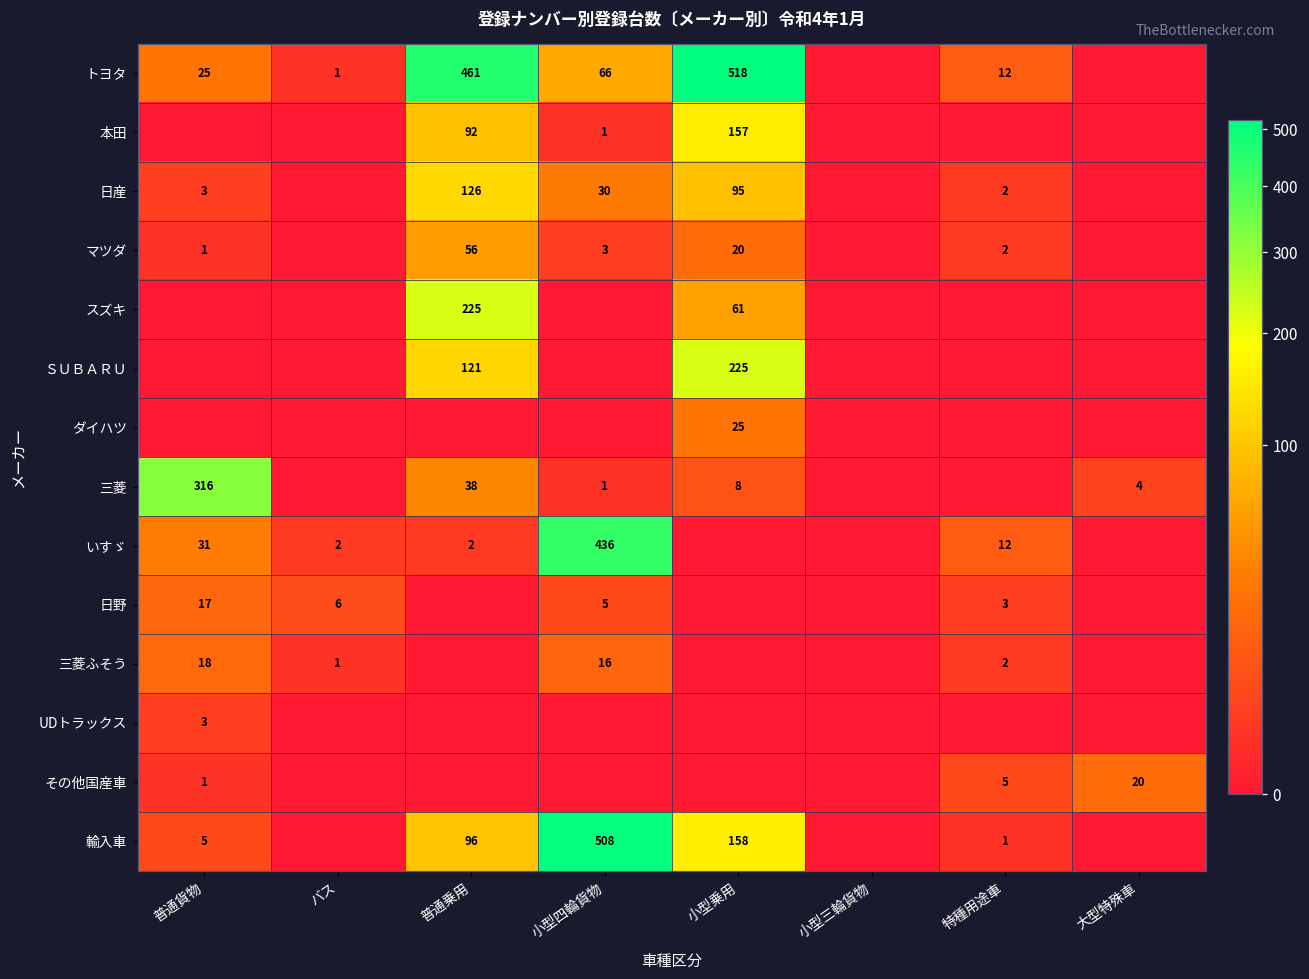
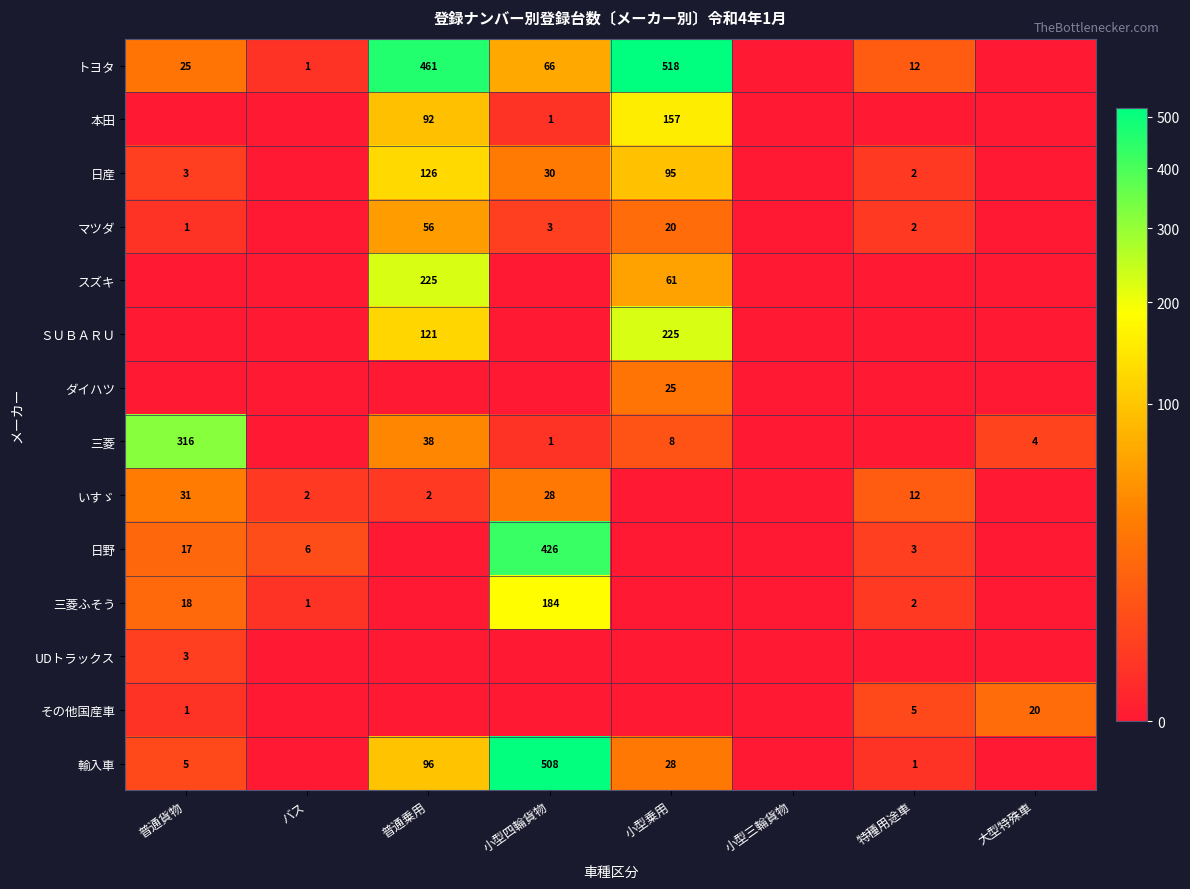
いすゞ, 小型四輪貨物: 436 -> 28
日野, 小型四輪貨物: 5 -> 426
三菱ふそう, 小型四輪貨物: 16 -> 184
輸入車, 小型乗用: 158 -> 28
